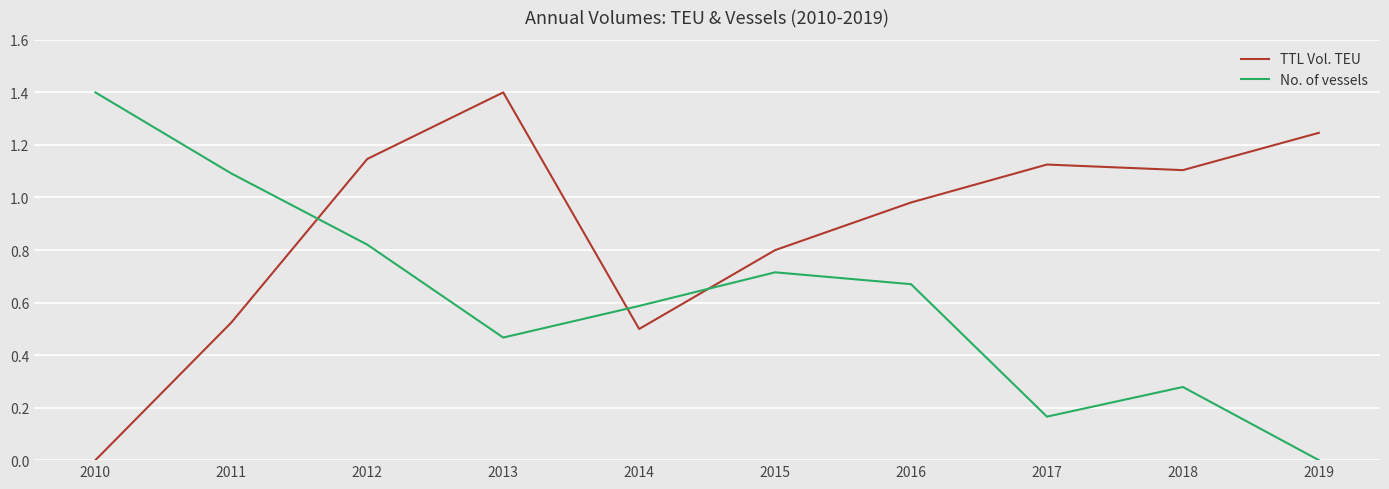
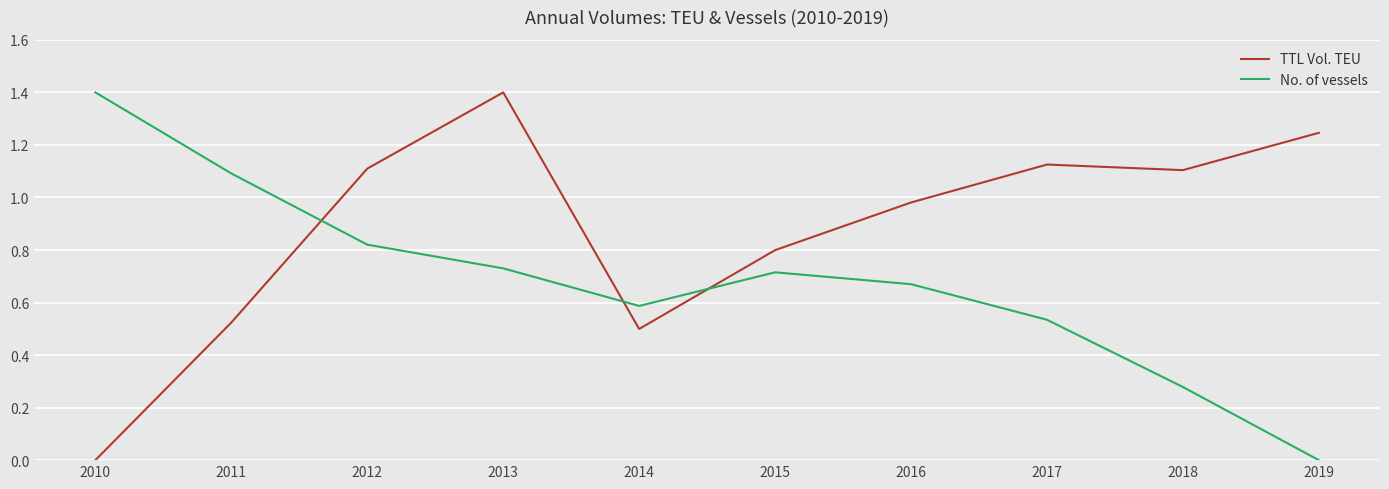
TTL Vol. TEU, 2012: 1.15 -> 1.11
No. of vessels, 2013: 0.47 -> 0.73
No. of vessels, 2017: 0.17 -> 0.53
